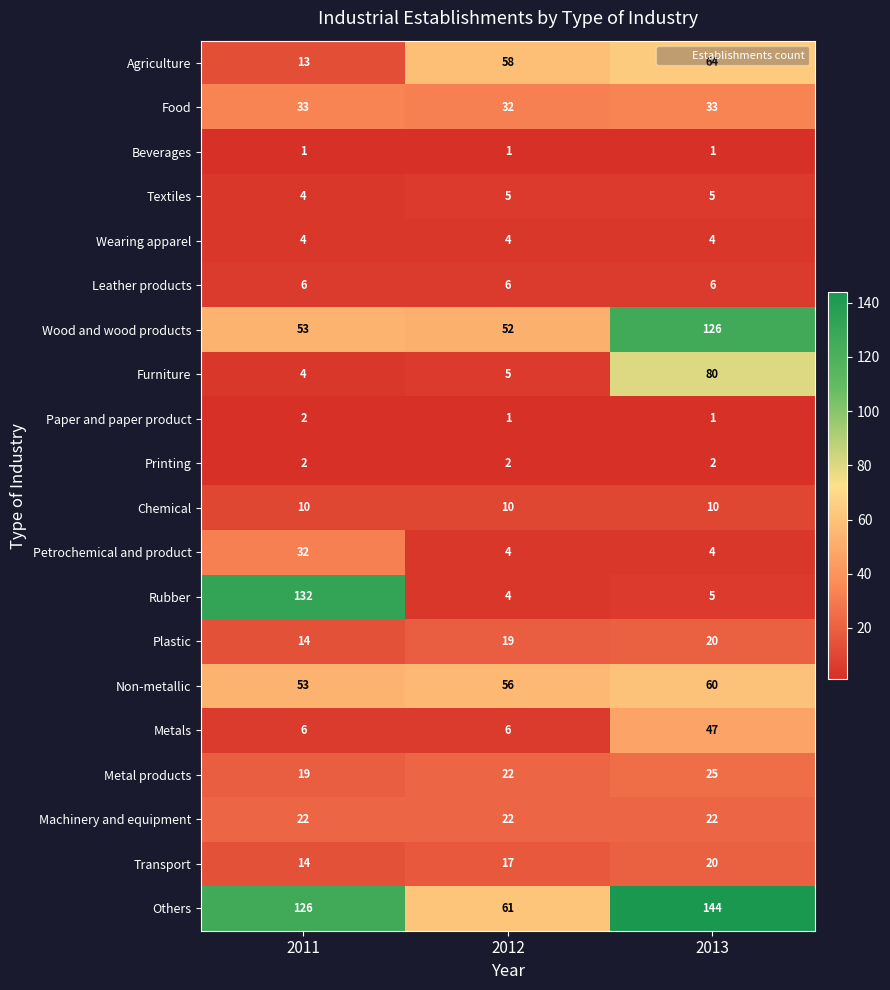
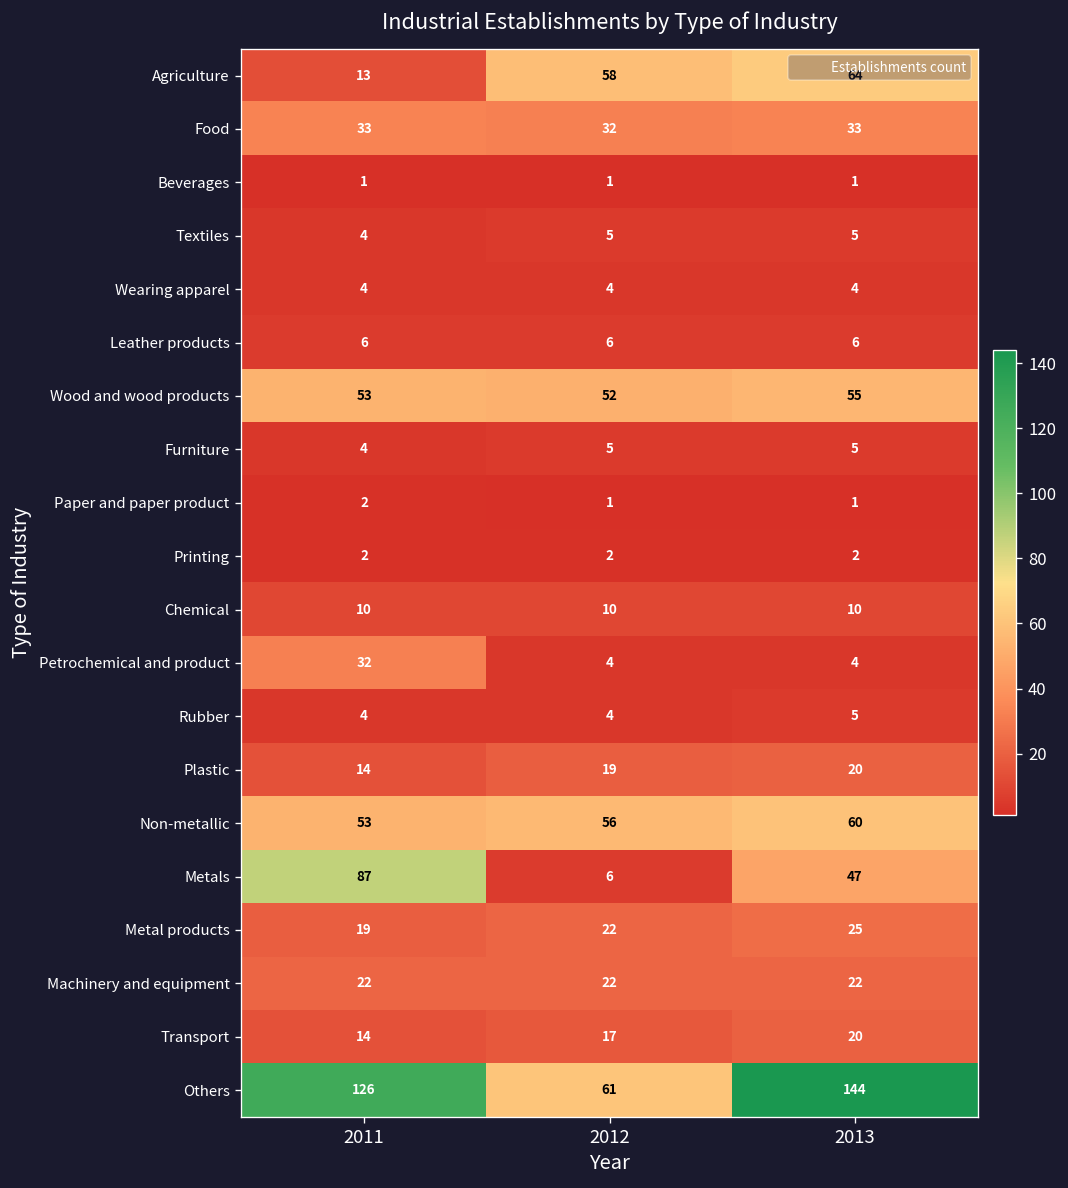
Wood and wood products, 2013: 126 -> 55
Furniture, 2013: 80 -> 5
Rubber, 2011: 132 -> 4
Metals, 2011: 6 -> 87
